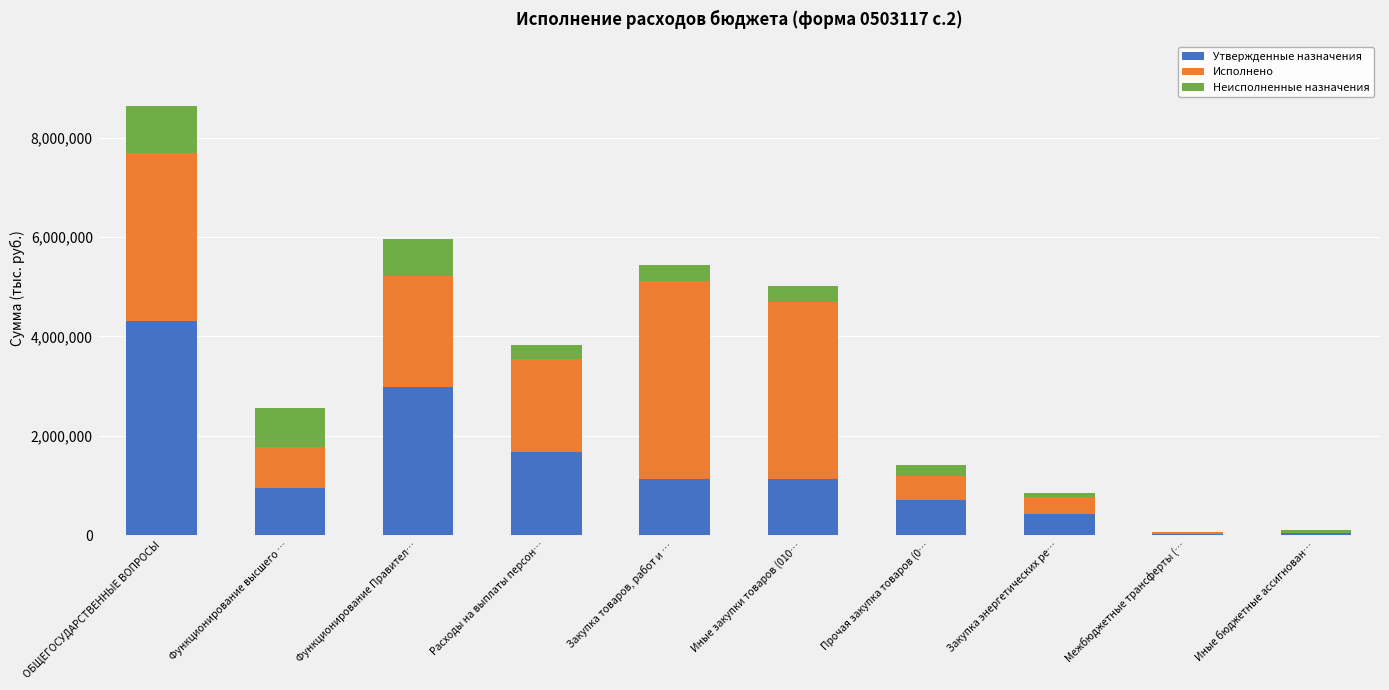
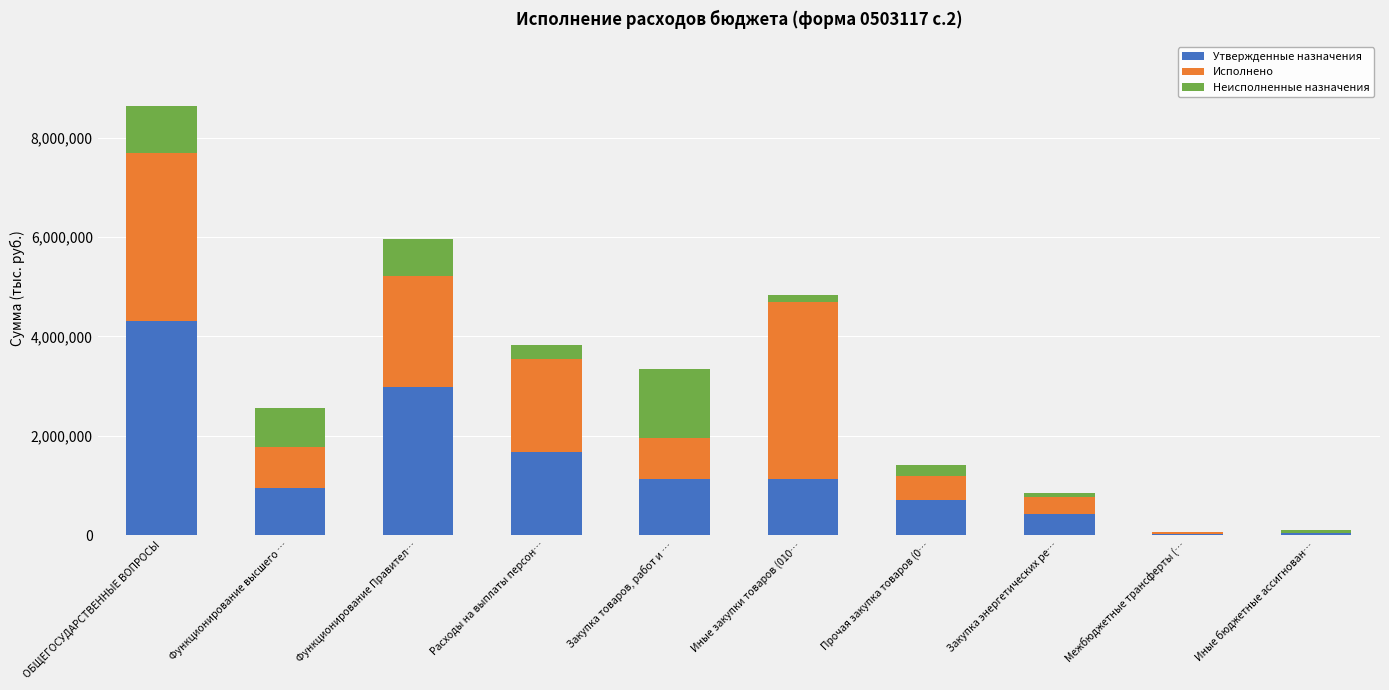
Исполнено, Закупка товаров, работ и …: 4,000,000 -> 800,000
Неисполненные назначения, Закупка товаров, работ и …: 300,000 -> 1,400,000
Неисполненные назначения, Иные закупки товаров (010…: 300,000 -> 100,000
